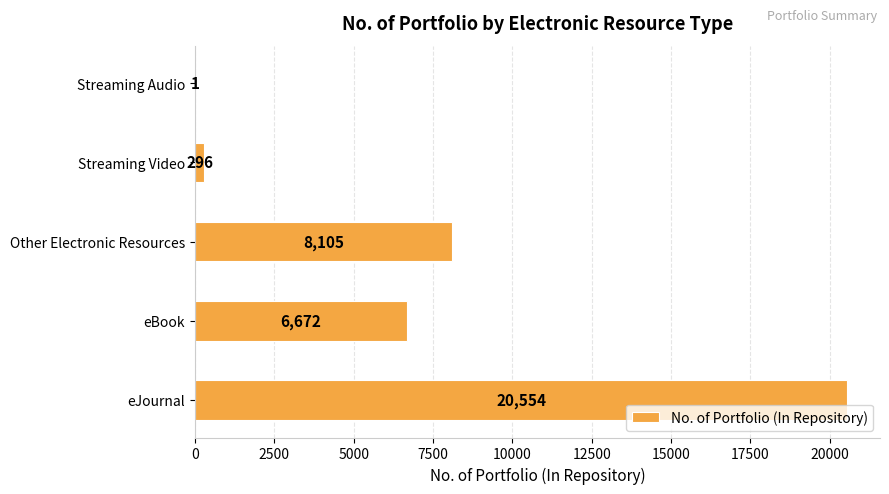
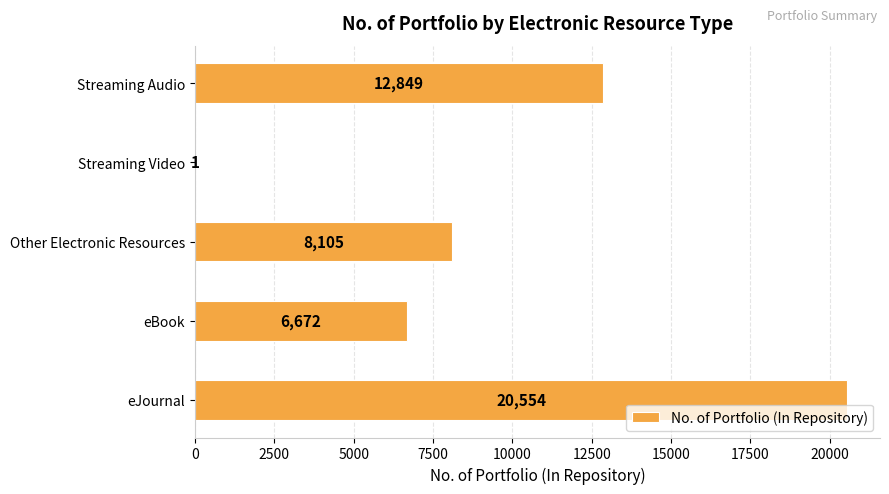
Streaming Audio: 1 -> 12,849
Streaming Video: 296 -> 1
